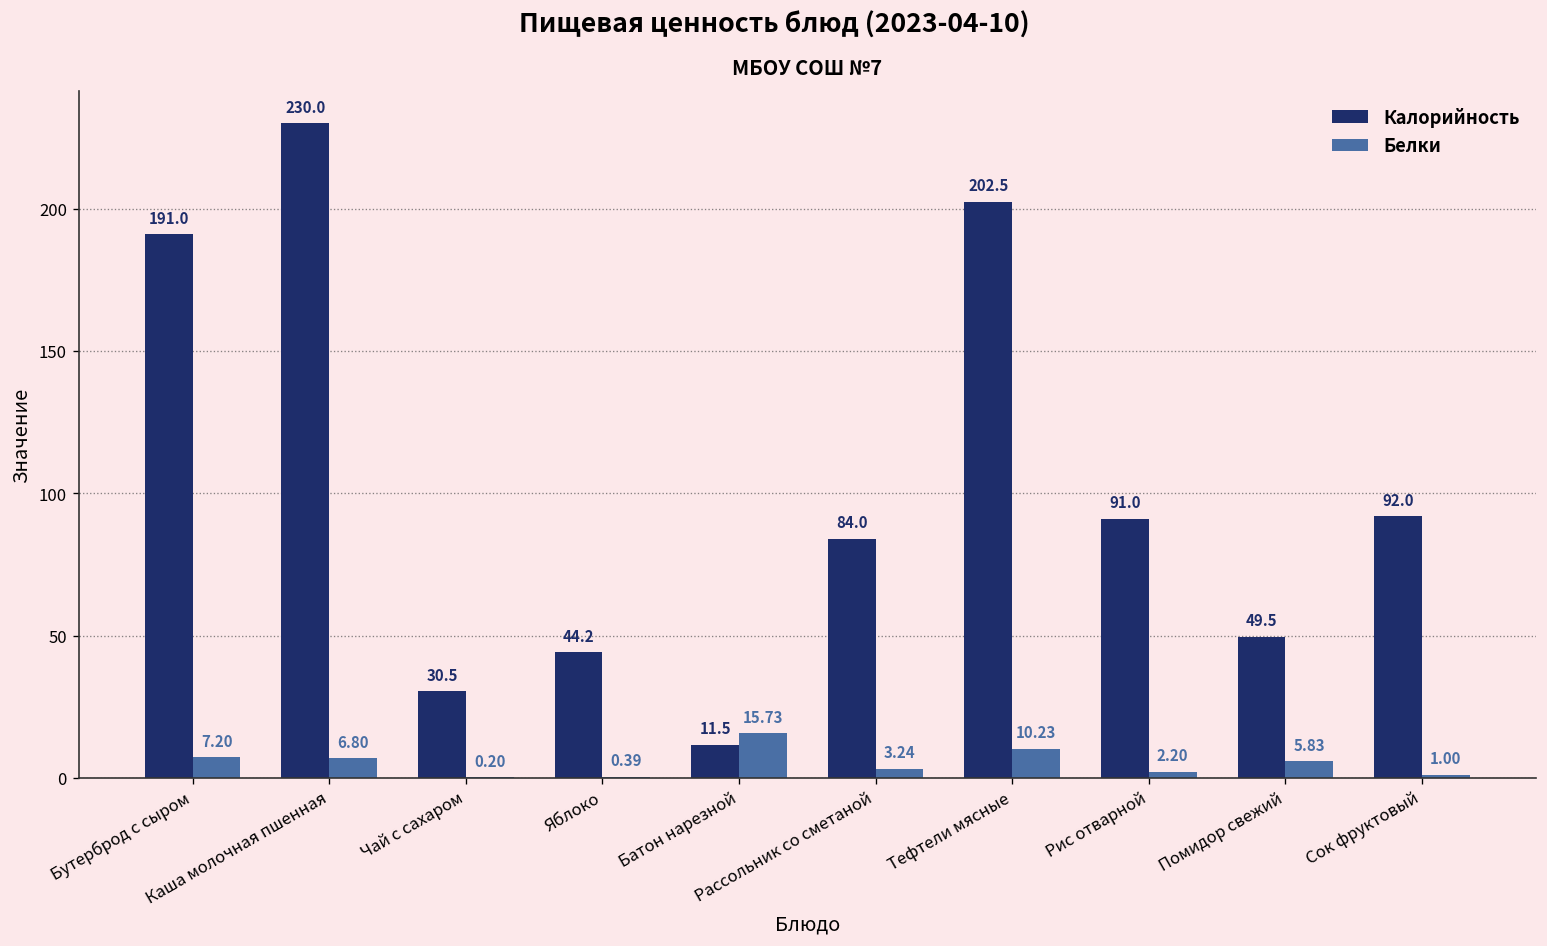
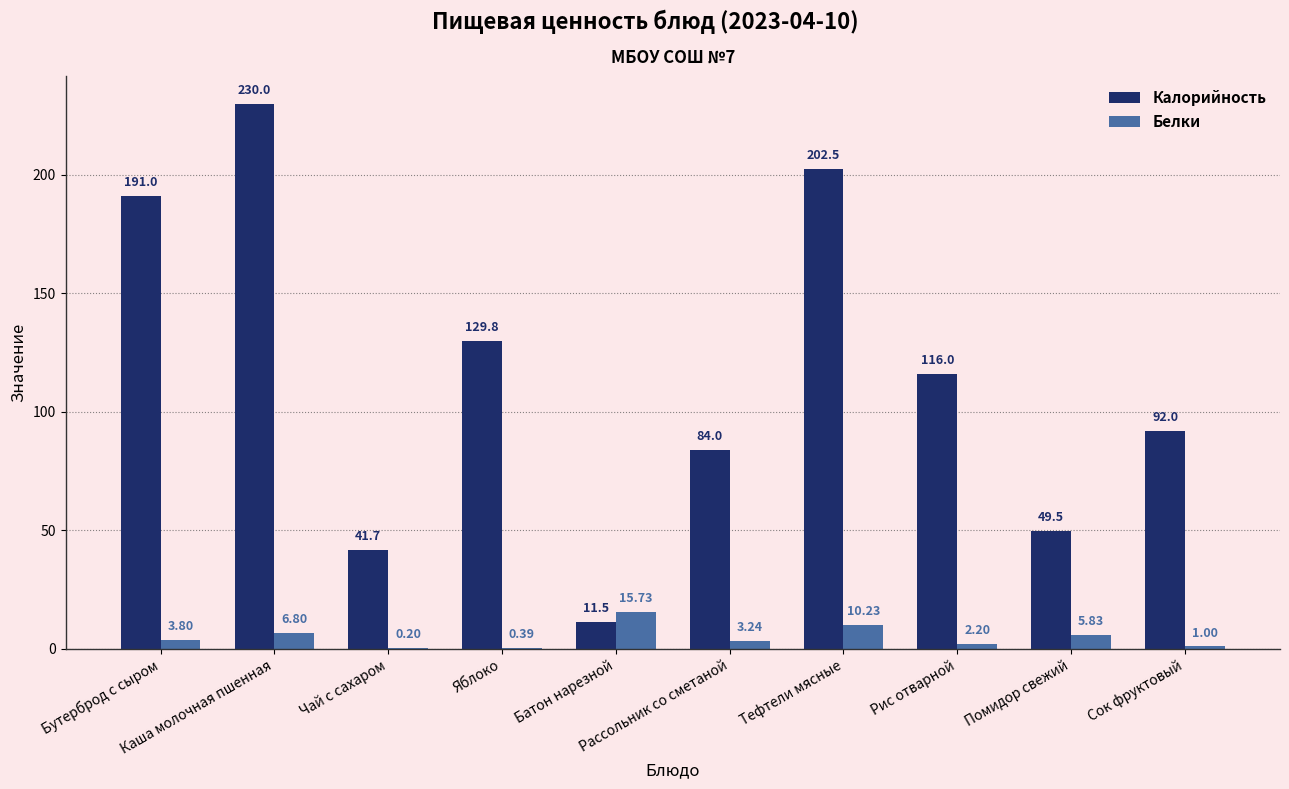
Белки, Бутерброд с сыром: 7.20 -> 3.80
Калорийность, Чай с сахаром: 30.5 -> 41.7
Калорийность, Яблоко: 44.2 -> 129.8
Калорийность, Рис отварной: 91.0 -> 116.0
